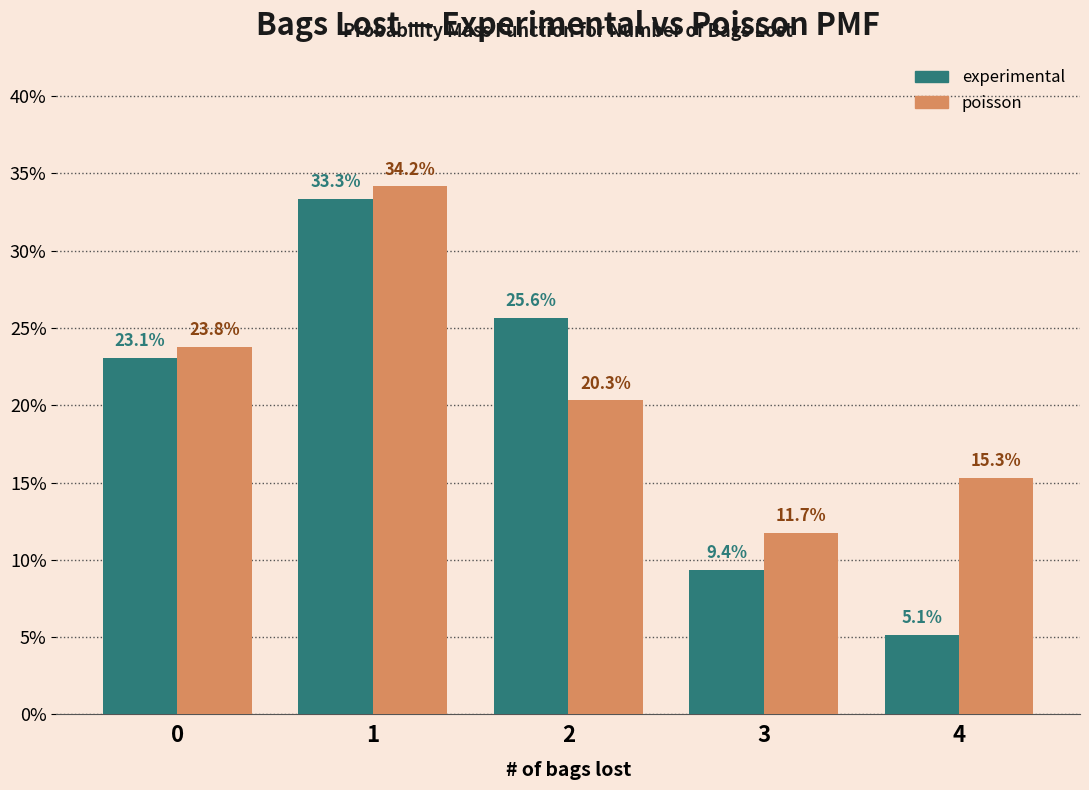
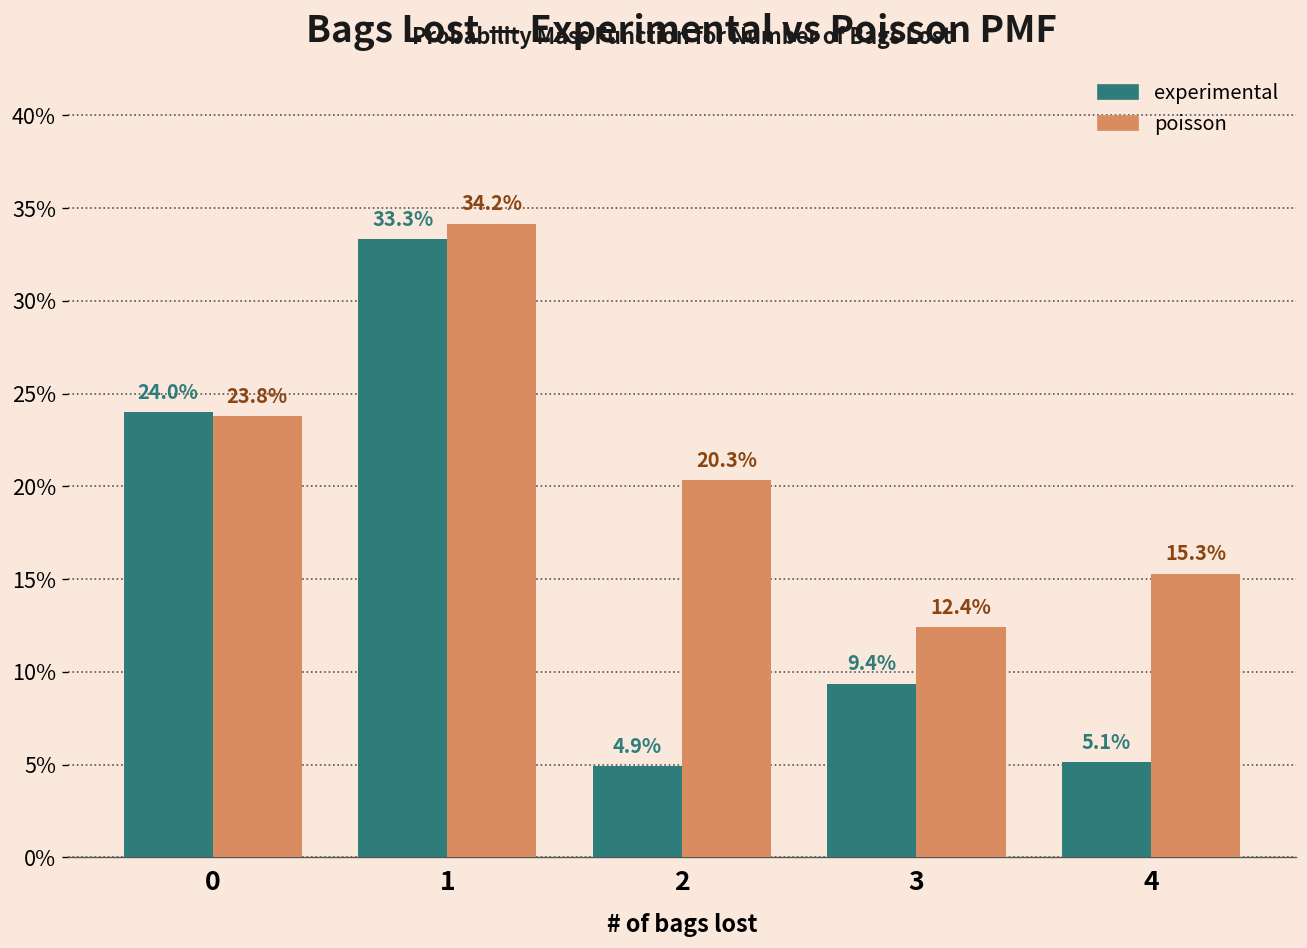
experimental, 0: 23.1% -> 24.0%
experimental, 2: 25.6% -> 4.9%
poisson, 3: 11.7% -> 12.4%
